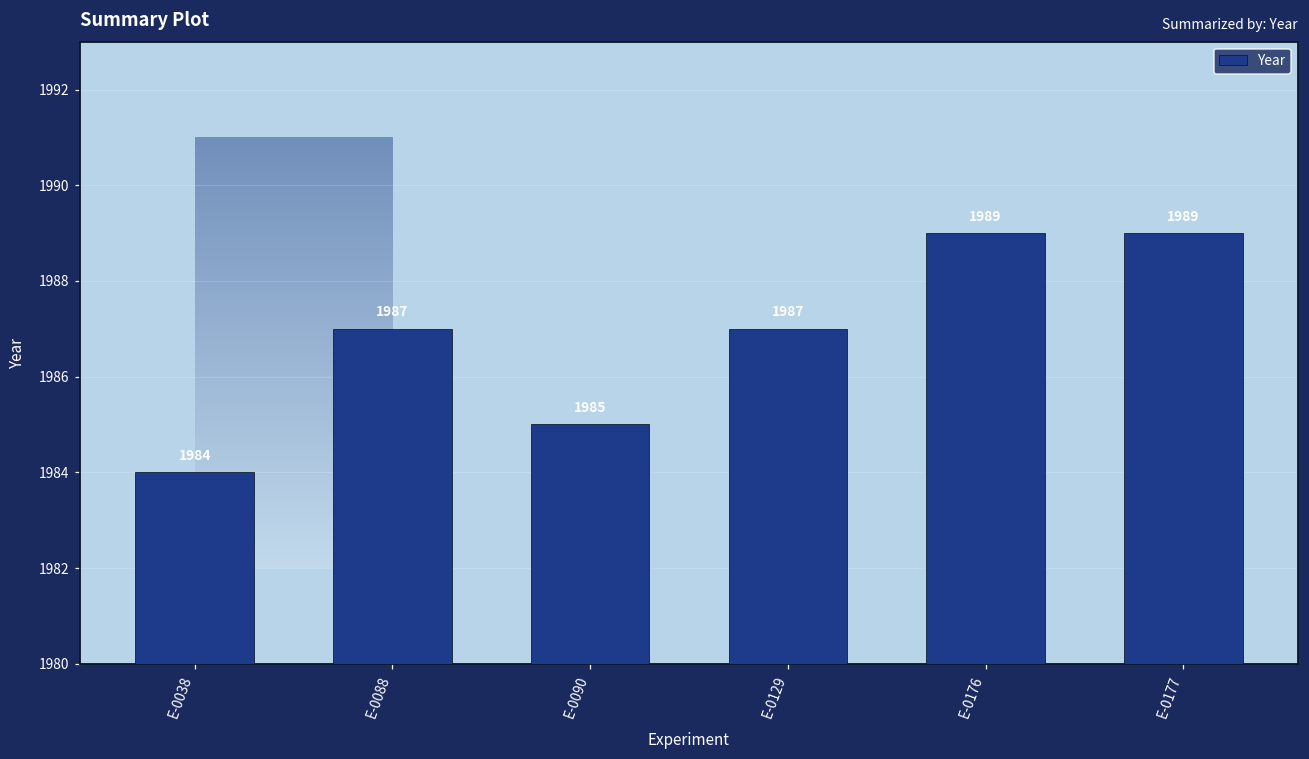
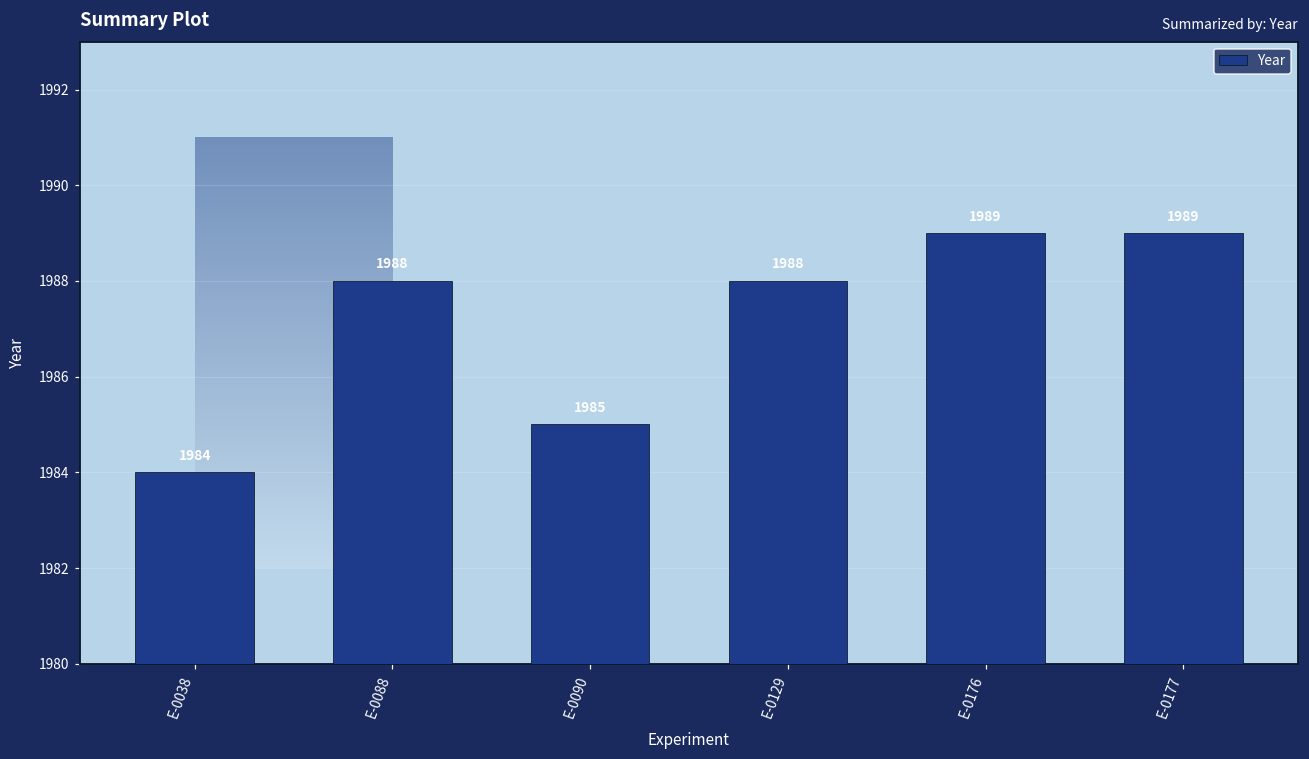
E-0088: 1987 -> 1988
E-0129: 1987 -> 1988
